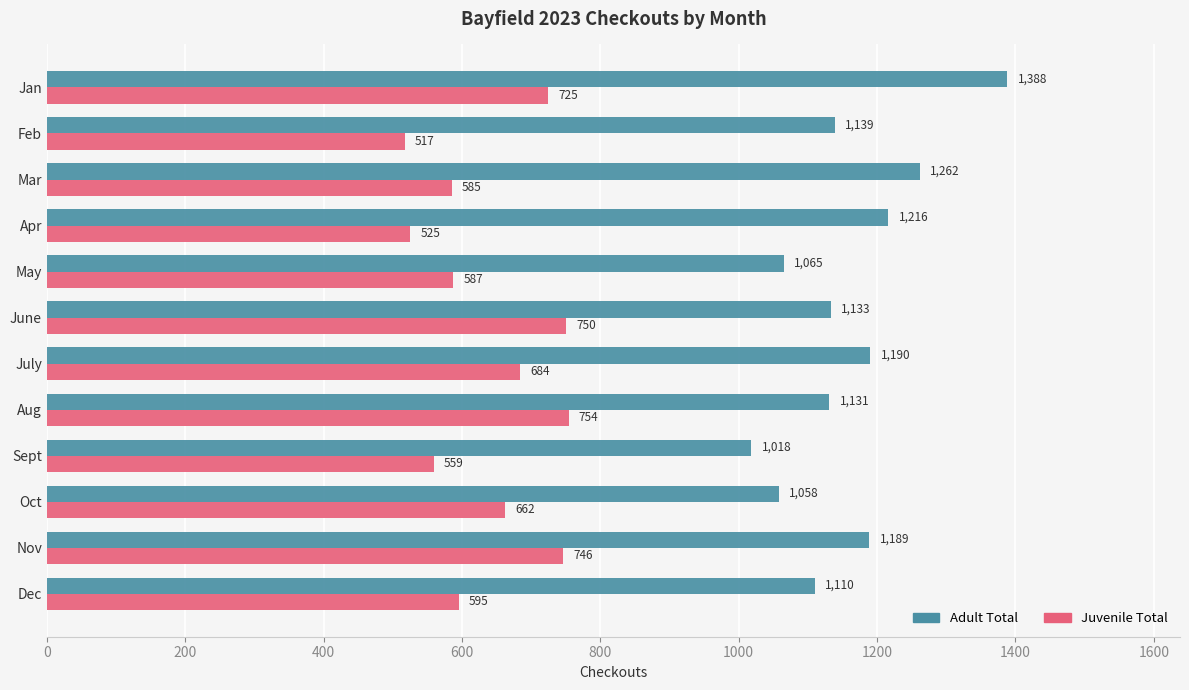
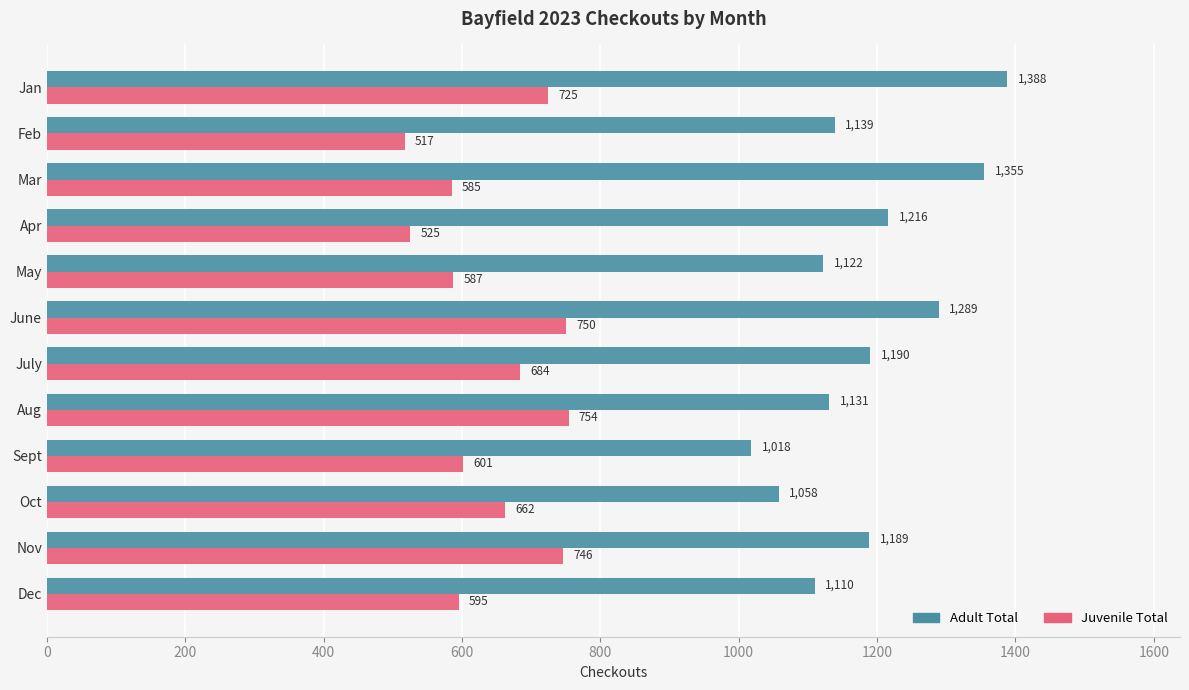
Adult Total, Mar: 1,262 -> 1,355
Adult Total, May: 1,065 -> 1,122
Adult Total, June: 1,133 -> 1,289
Juvenile Total, Sept: 559 -> 601
